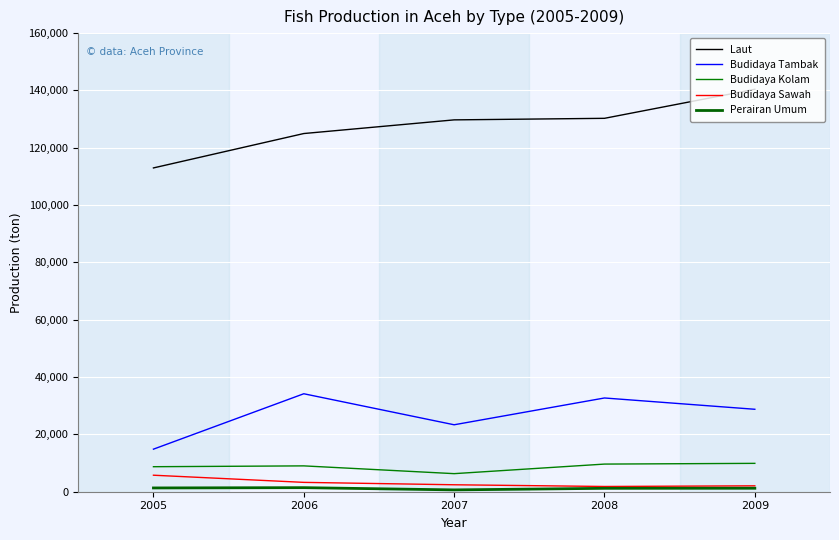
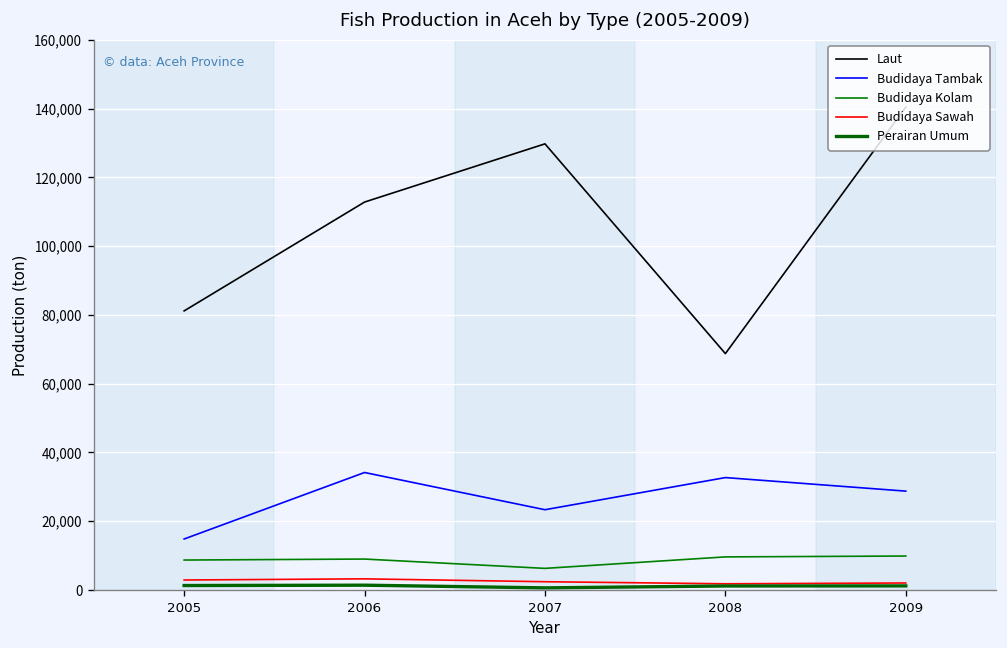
Laut, 2005: 113,000 -> 81,000
Budidaya Sawah, 2005: 6,000 -> 3,000
Laut, 2006: 125,000 -> 113,000
Laut, 2008: 130,000 -> 69,000
